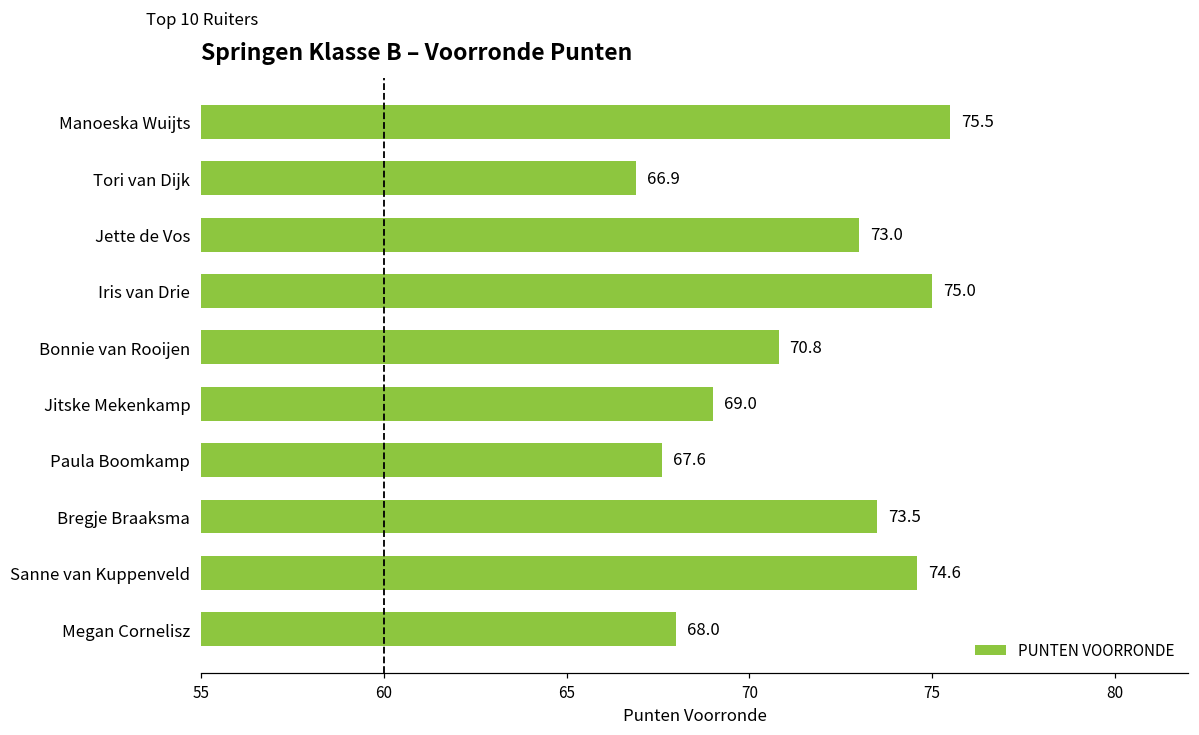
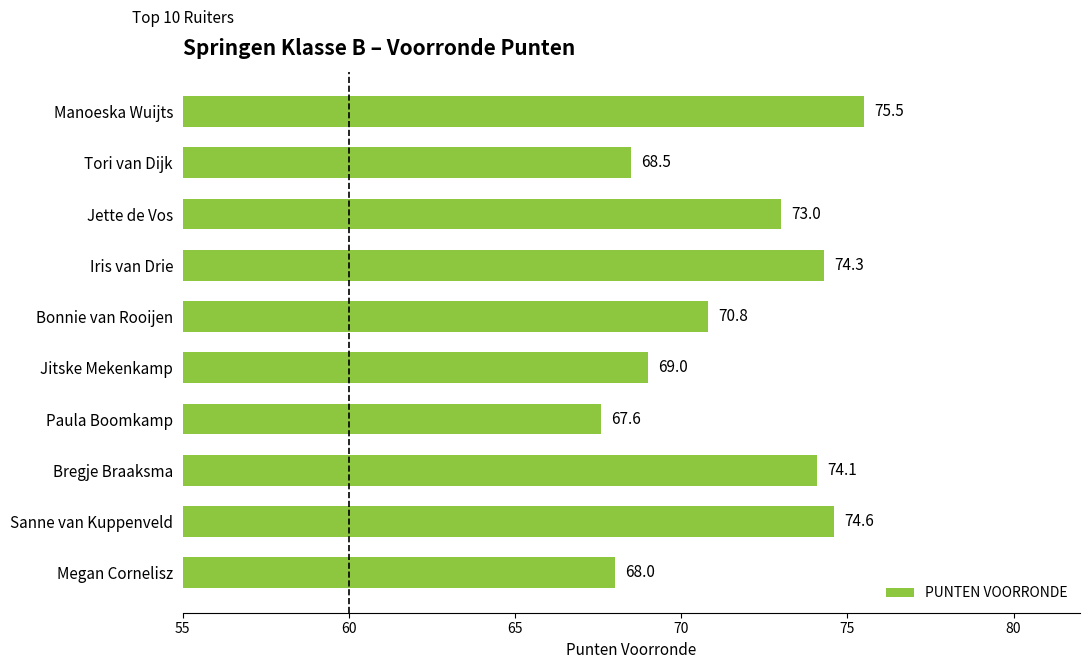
Tori van Dijk: 66.9 -> 68.5
Iris van Drie: 75.0 -> 74.3
Bregje Braaksma: 73.5 -> 74.1
